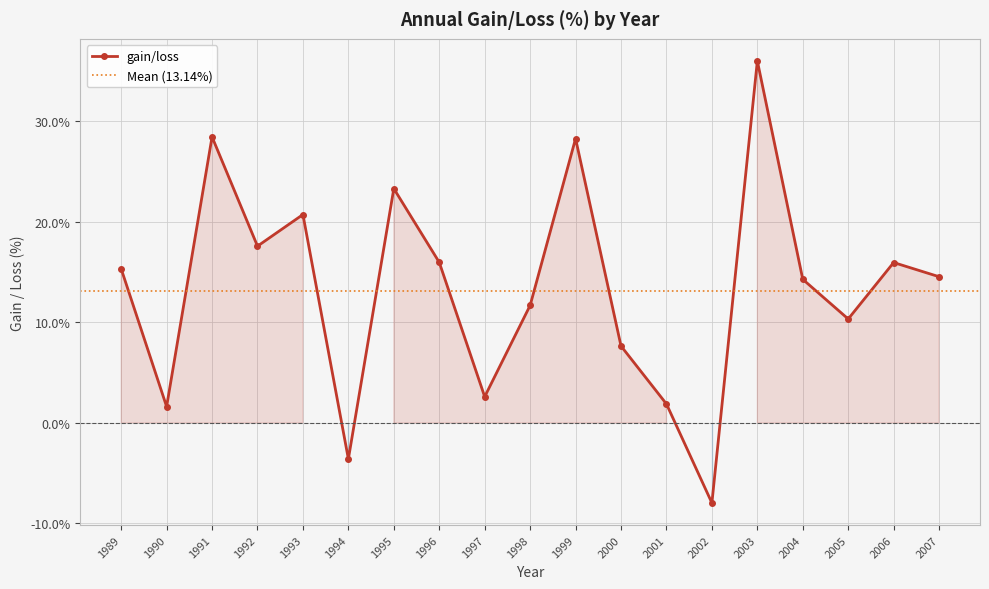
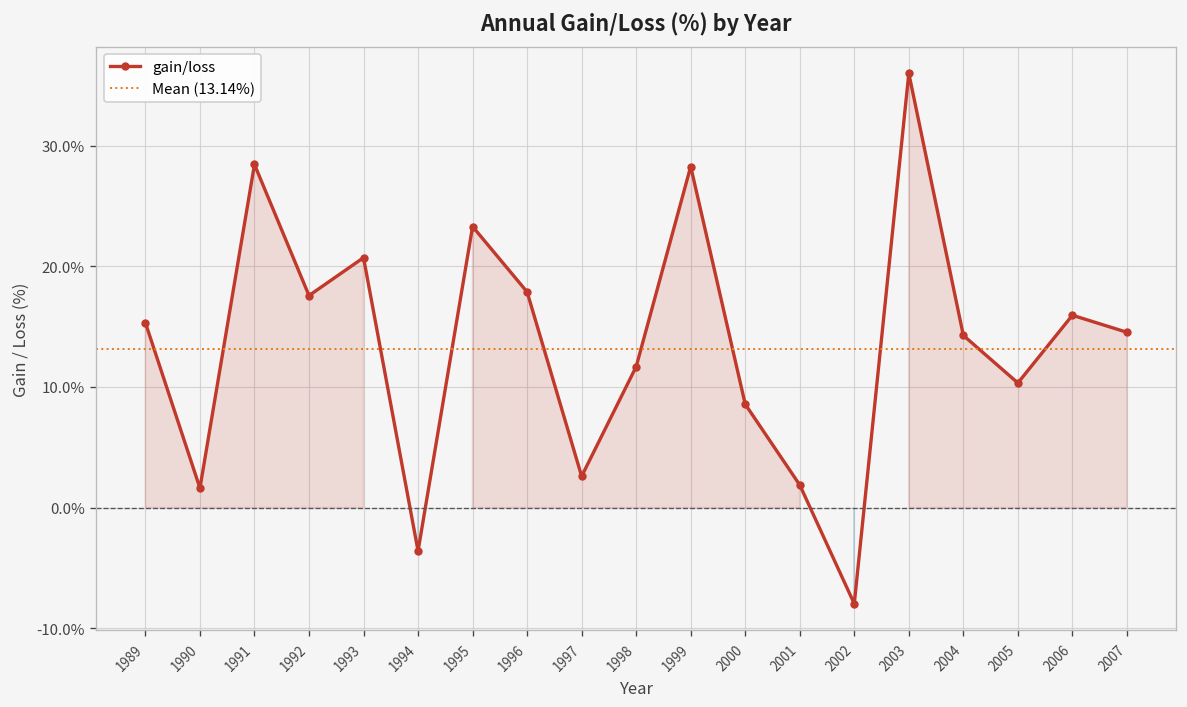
1996: 16.0% -> 17.9%
2000: 7.6% -> 8.6%
